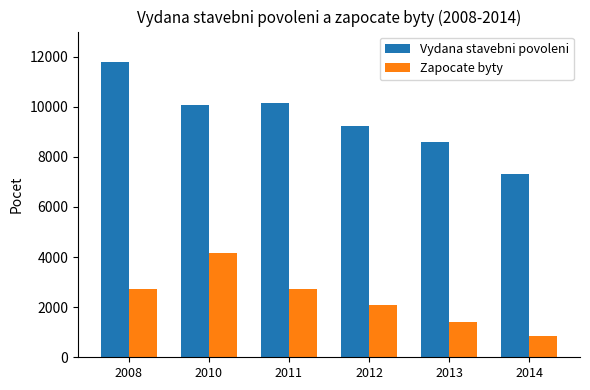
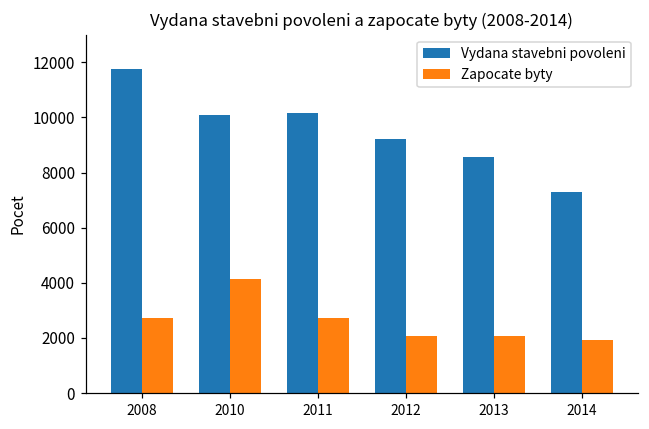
Zapocate byty, 2013: 1400 -> 2100
Zapocate byty, 2014: 800 -> 1900
